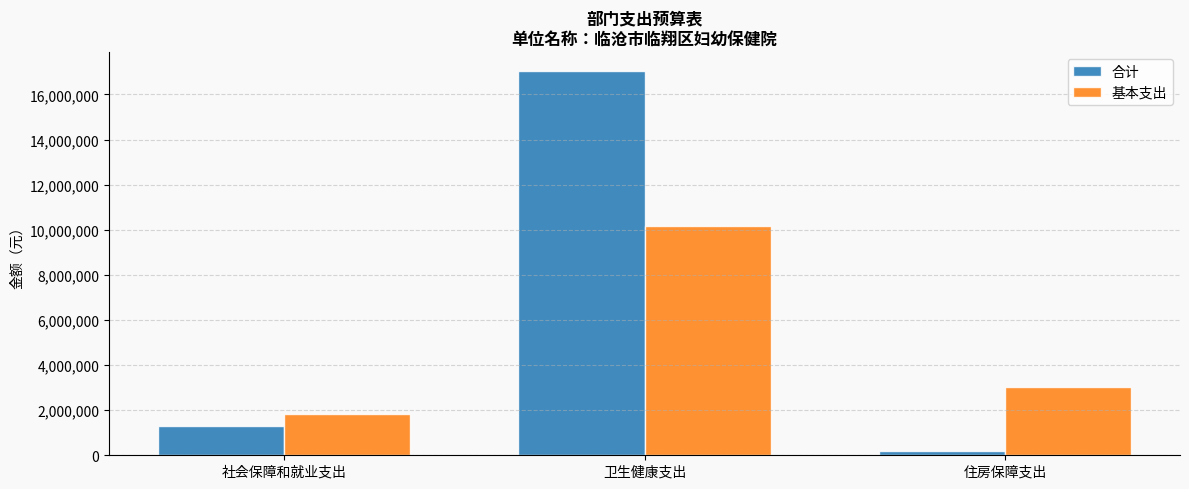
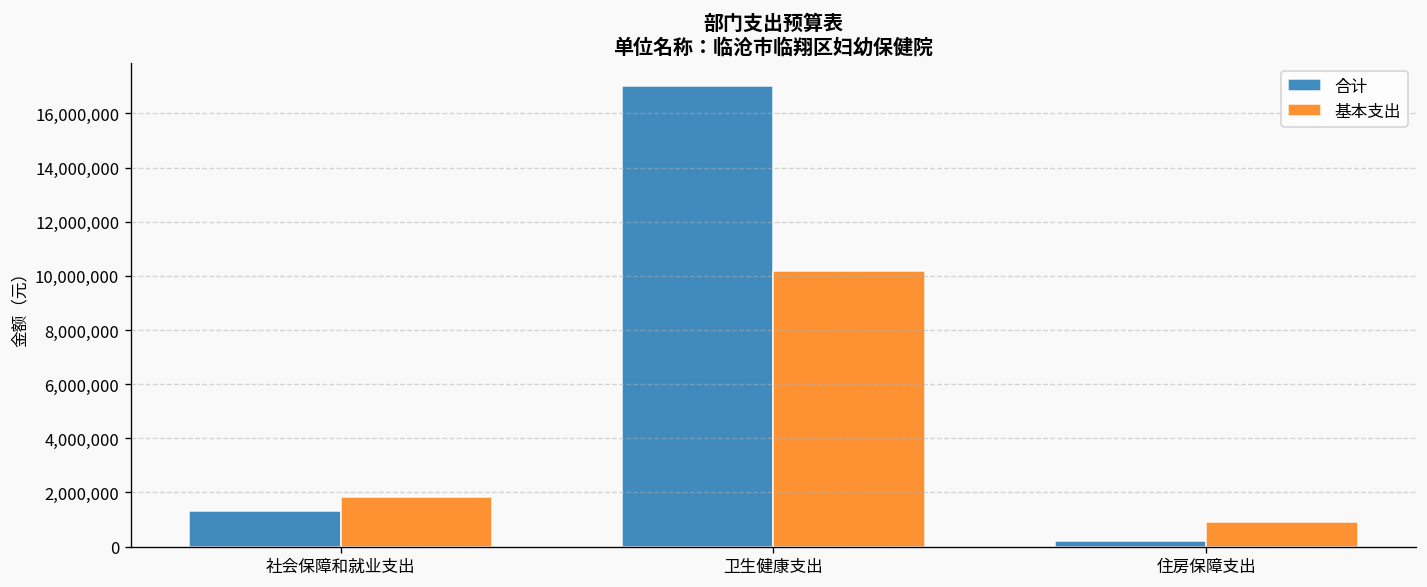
基本支出, 住房保障支出: 3,000,000 -> 900,000
